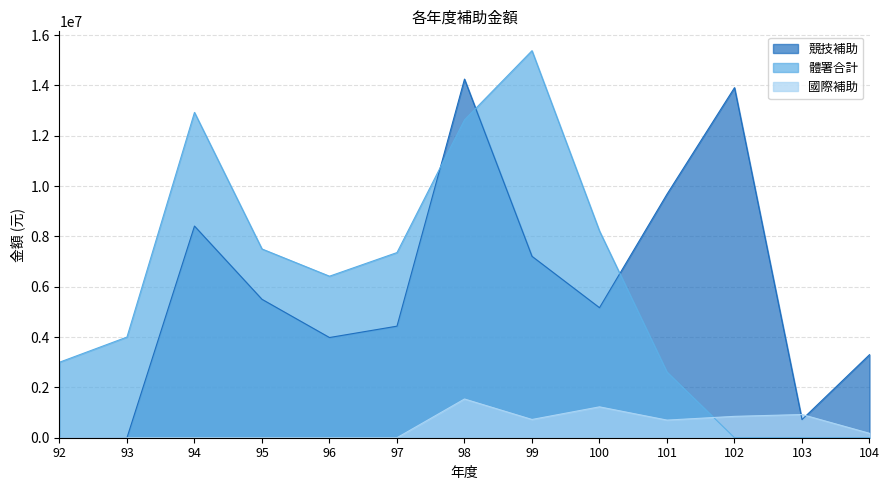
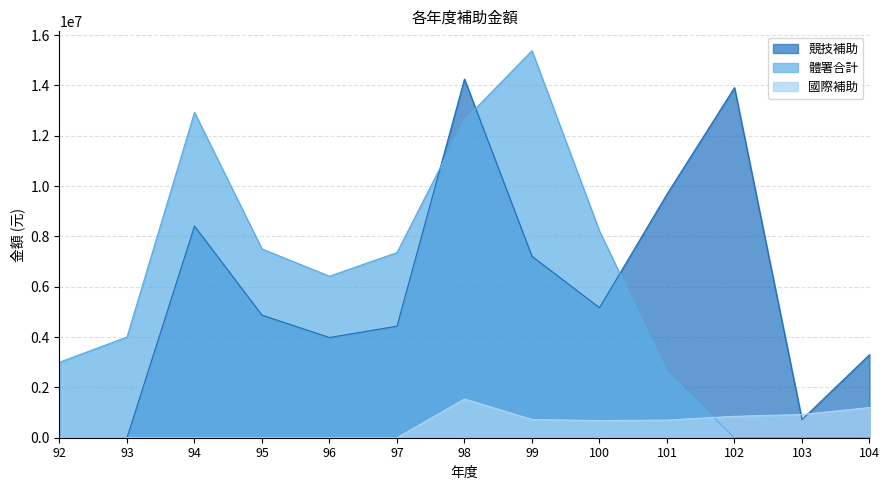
競技補助, 95: 5500000 -> 4900000
國際補助, 100: 1200000 -> 700000
國際補助, 104: 200000 -> 1200000
